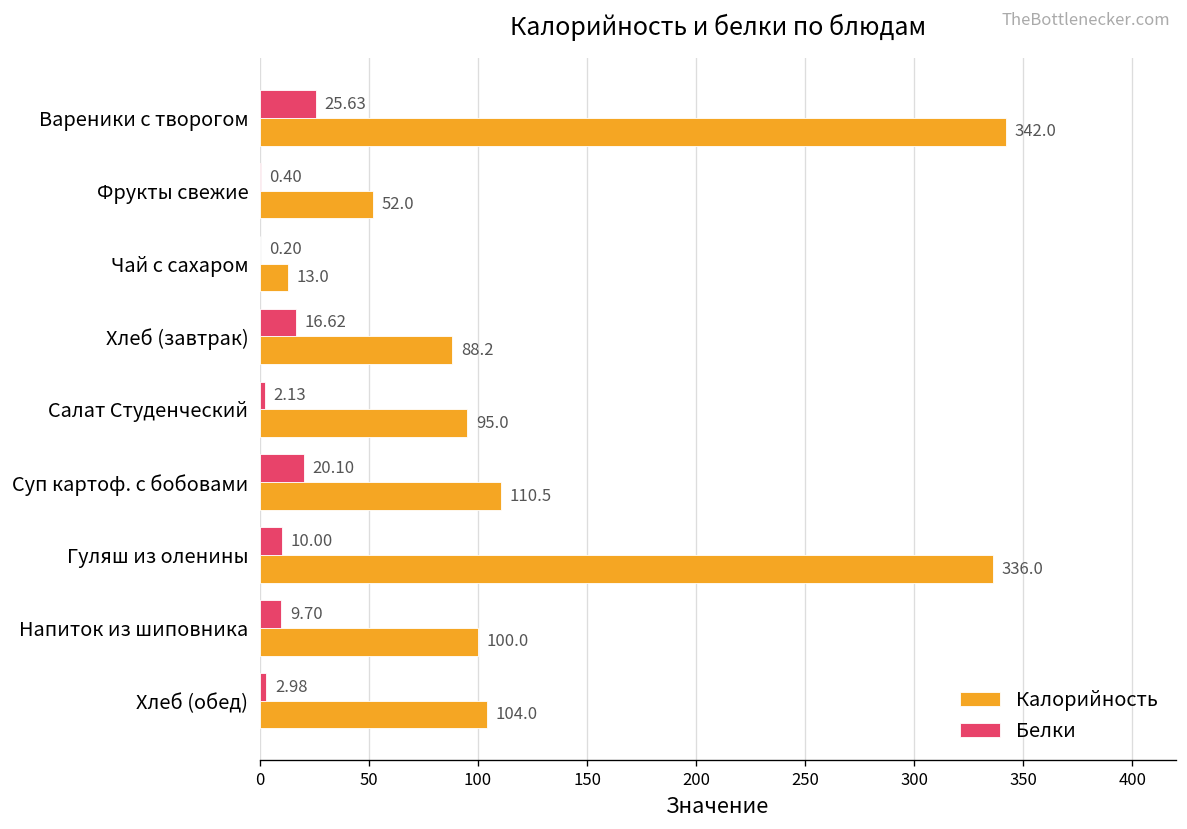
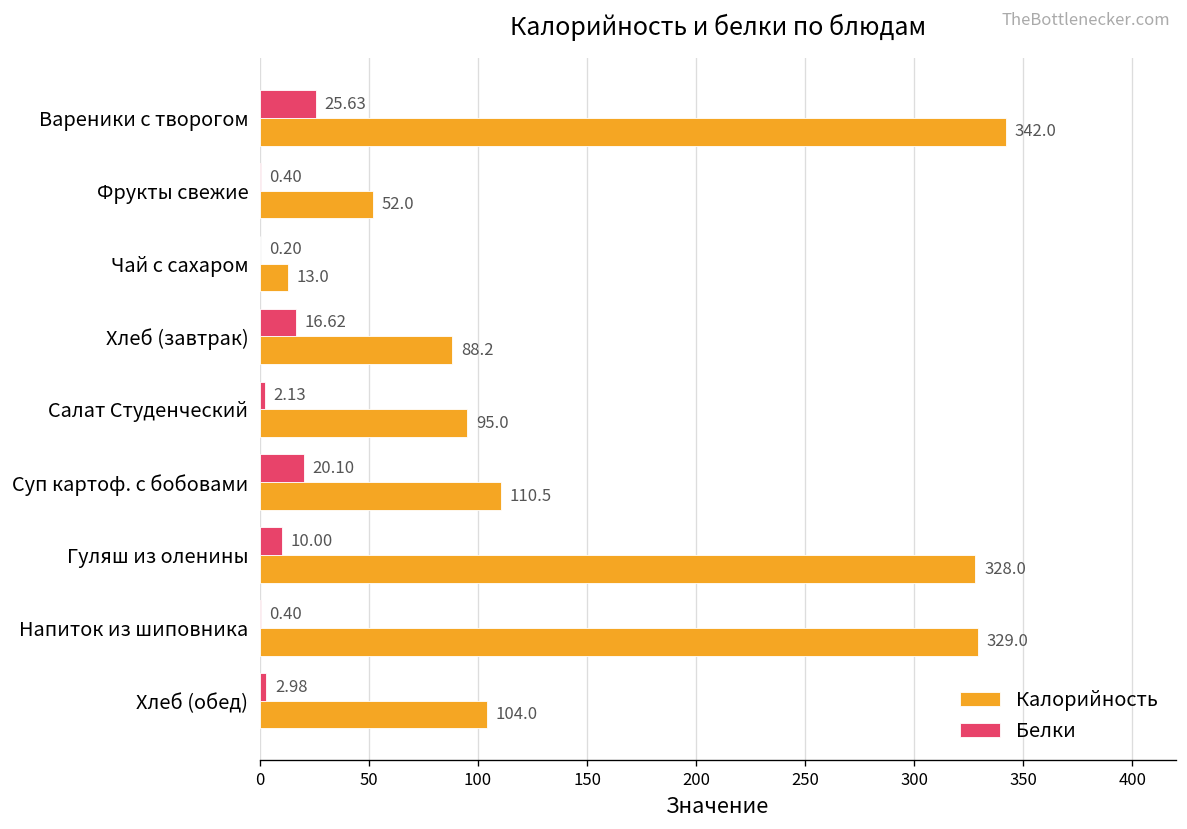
Калорийность, Гуляш из оленины: 336.0 -> 328.0
Белки, Напиток из шиповника: 9.70 -> 0.40
Калорийность, Напиток из шиповника: 100.0 -> 329.0
